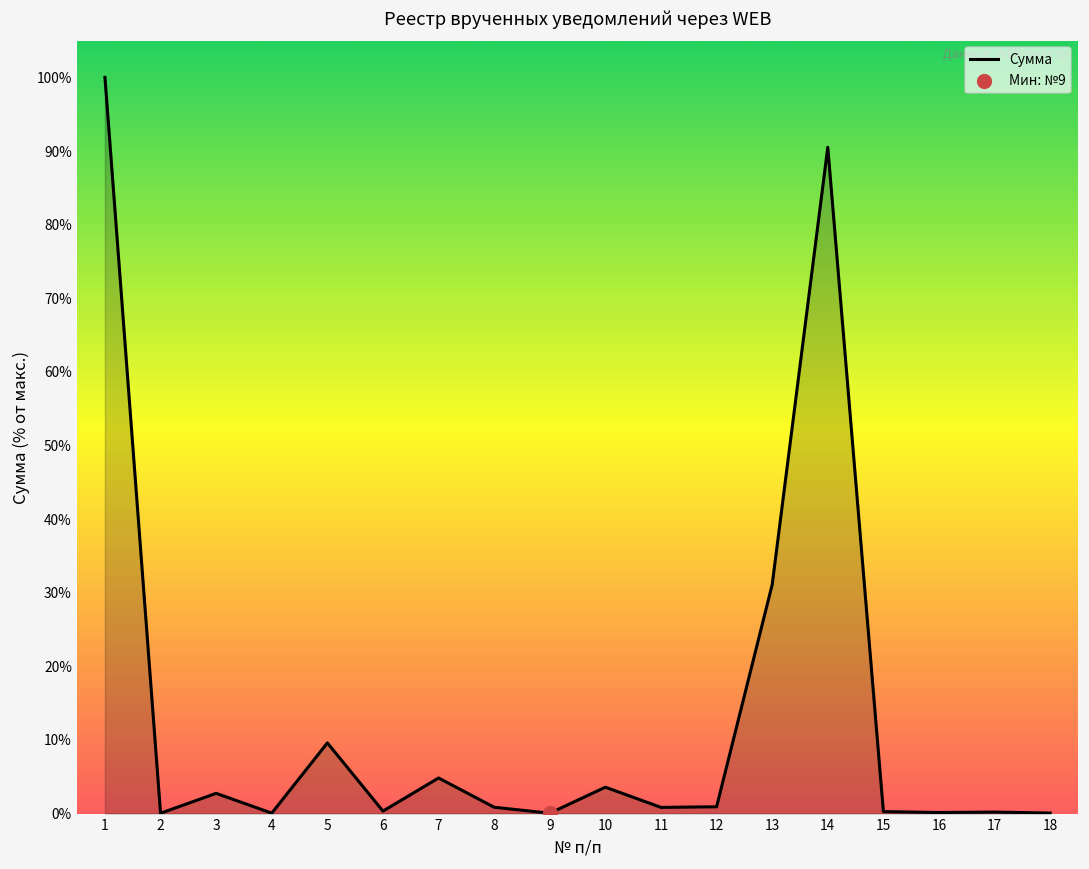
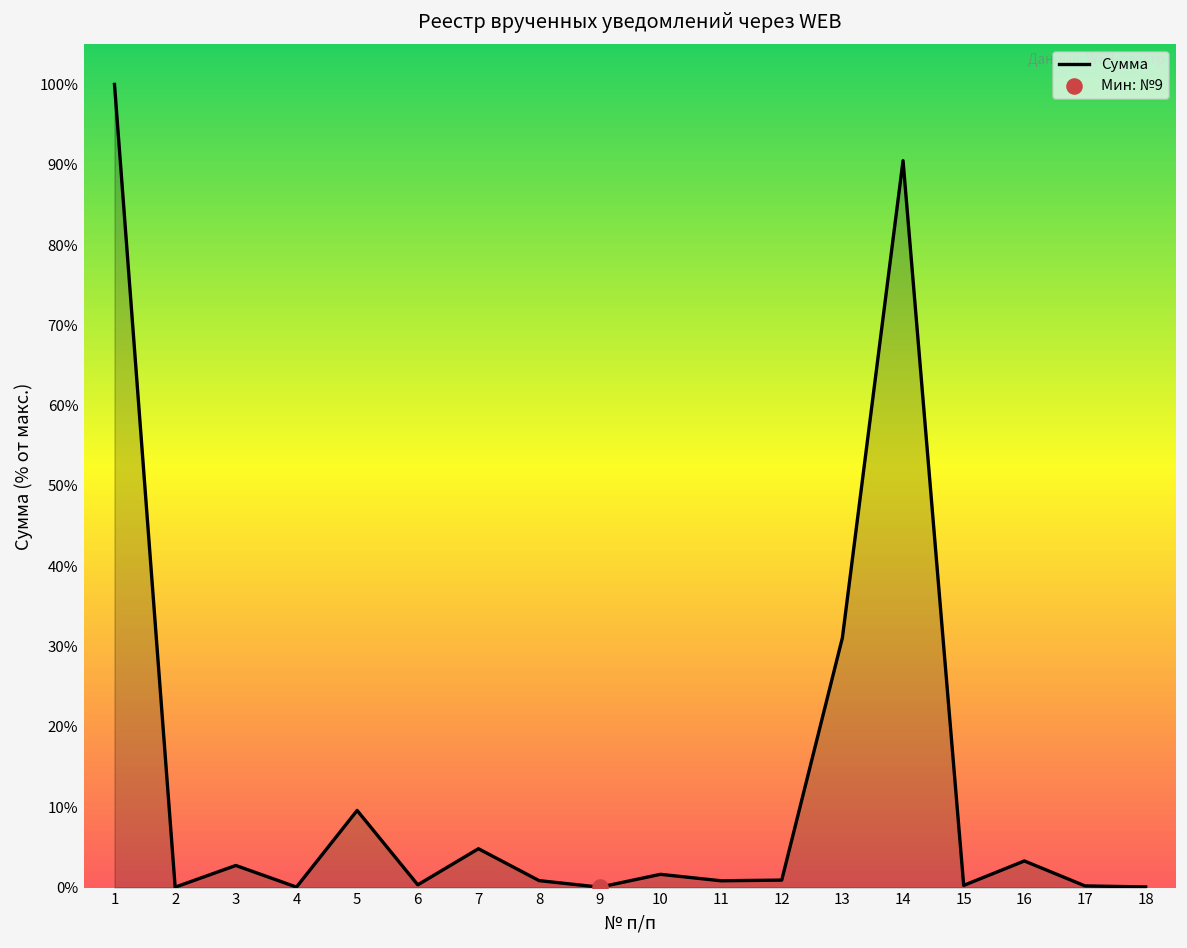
Сумма, 10: 4% -> 2%
Сумма, 16: 0% -> 3%
